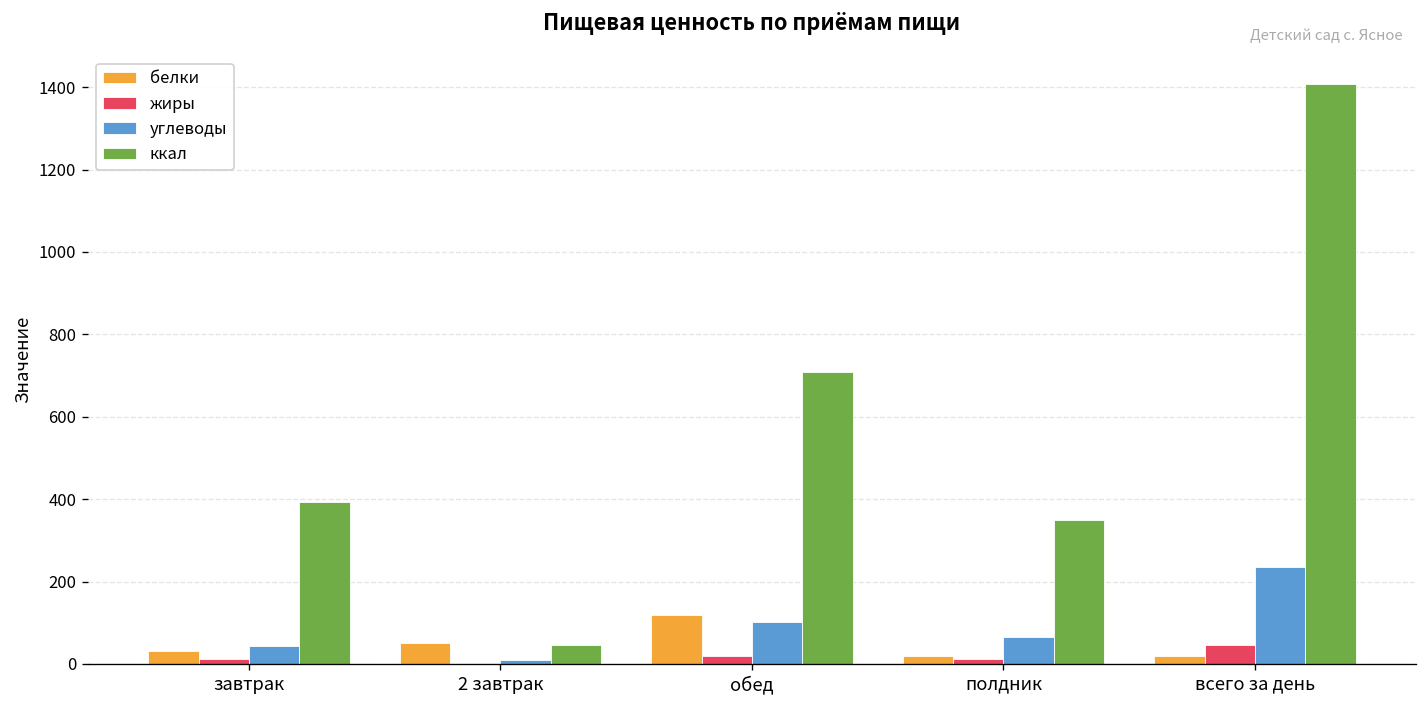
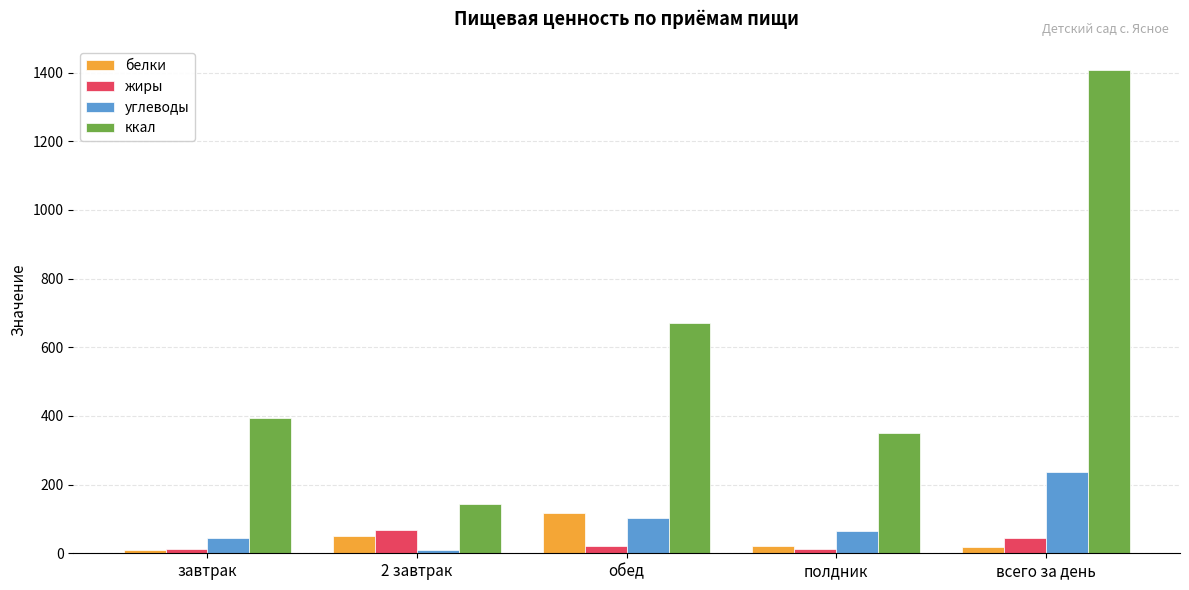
белки, завтрак: 30 -> 10
жиры, 2 завтрак: 0 -> 70
ккал, 2 завтрак: 50 -> 140
ккал, обед: 710 -> 670
